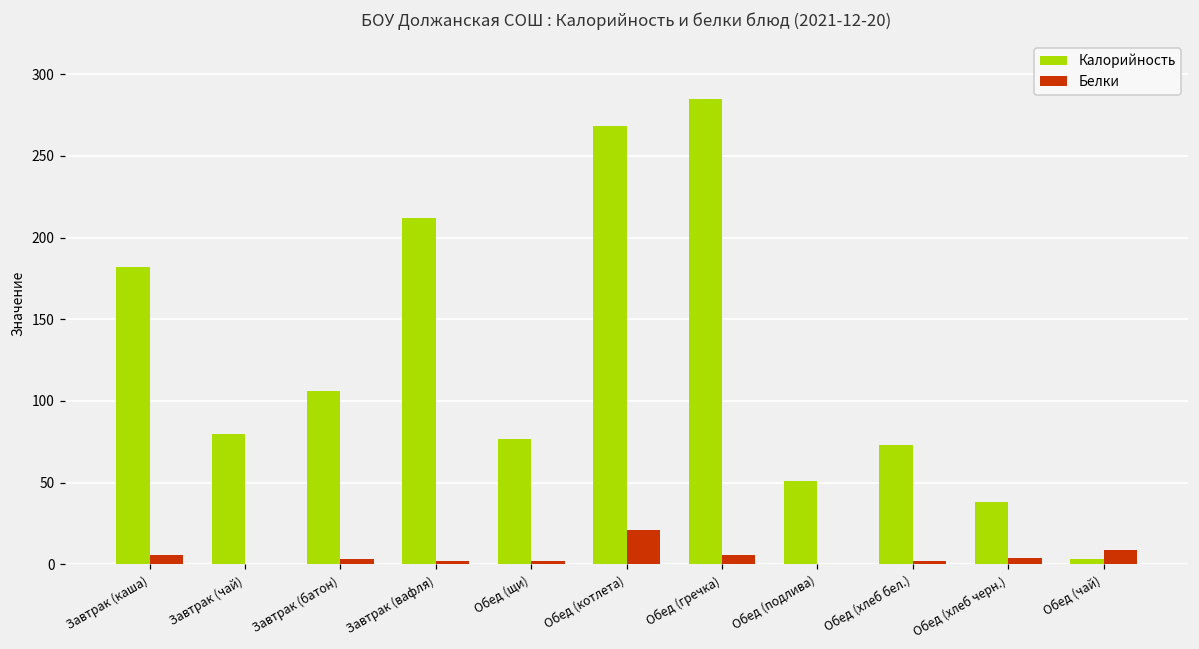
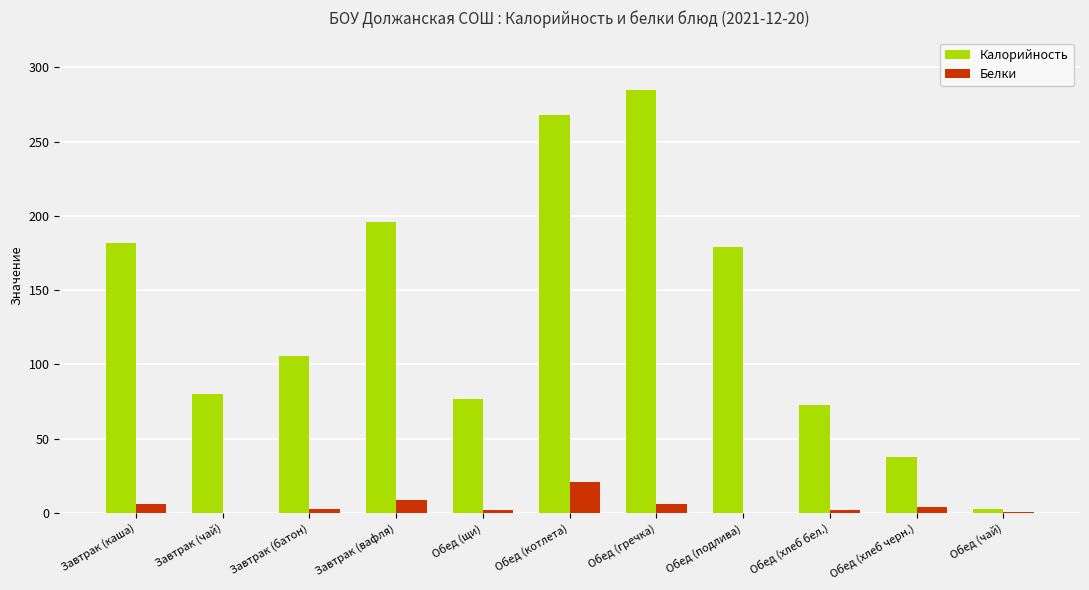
Калорийность, Завтрак (вафля): 212 -> 196
Белки, Завтрак (вафля): 2 -> 9
Калорийность, Обед (подлива): 51 -> 179
Белки, Обед (чай): 9 -> 1
